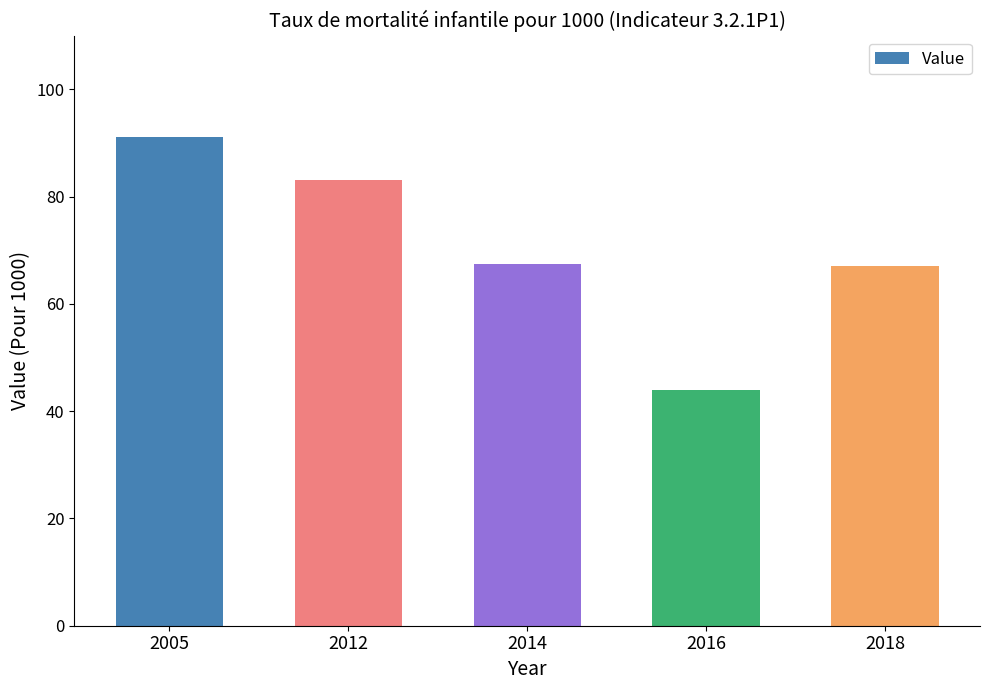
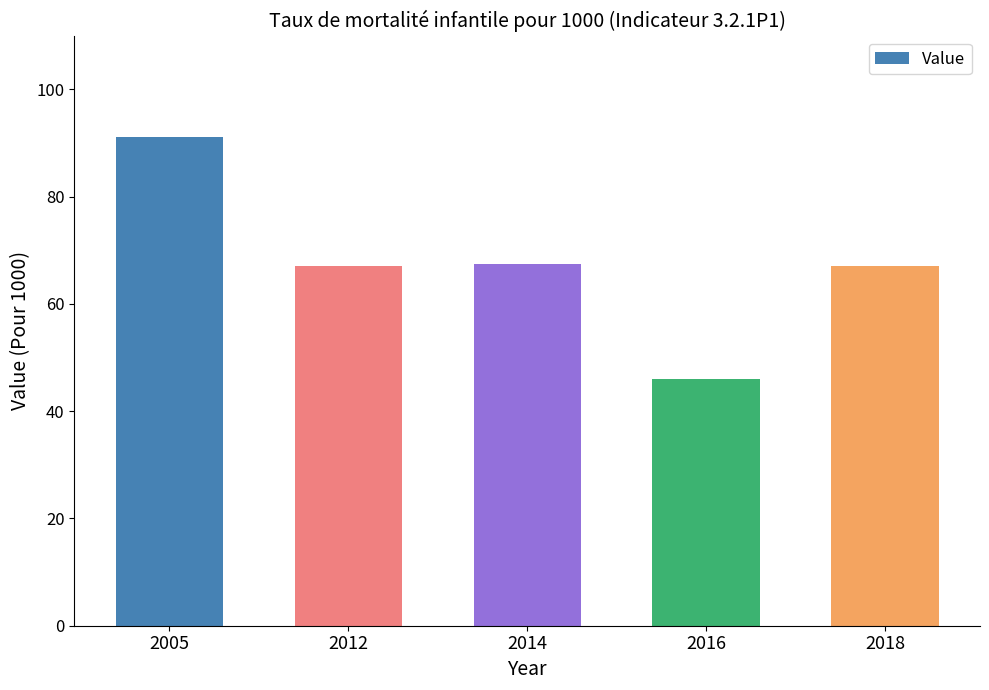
2012: 83 -> 67
2016: 44 -> 46
